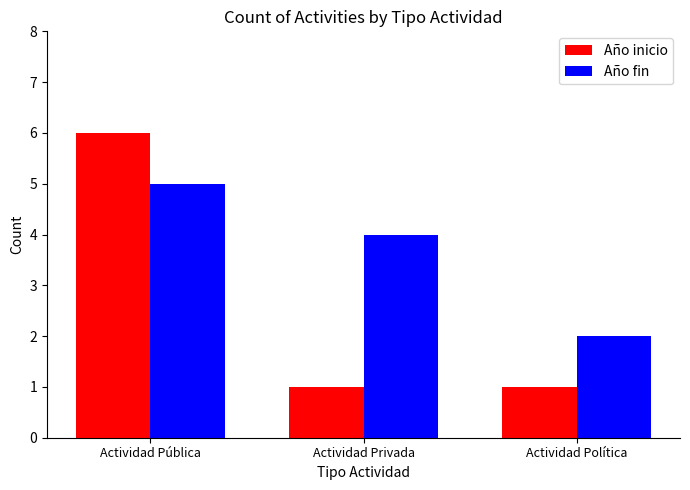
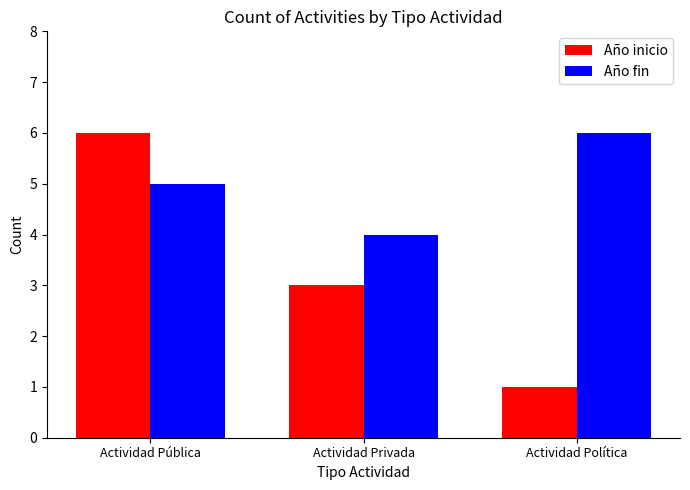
Año inicio, Actividad Privada: 1 -> 3
Año fin, Actividad Política: 2 -> 6
